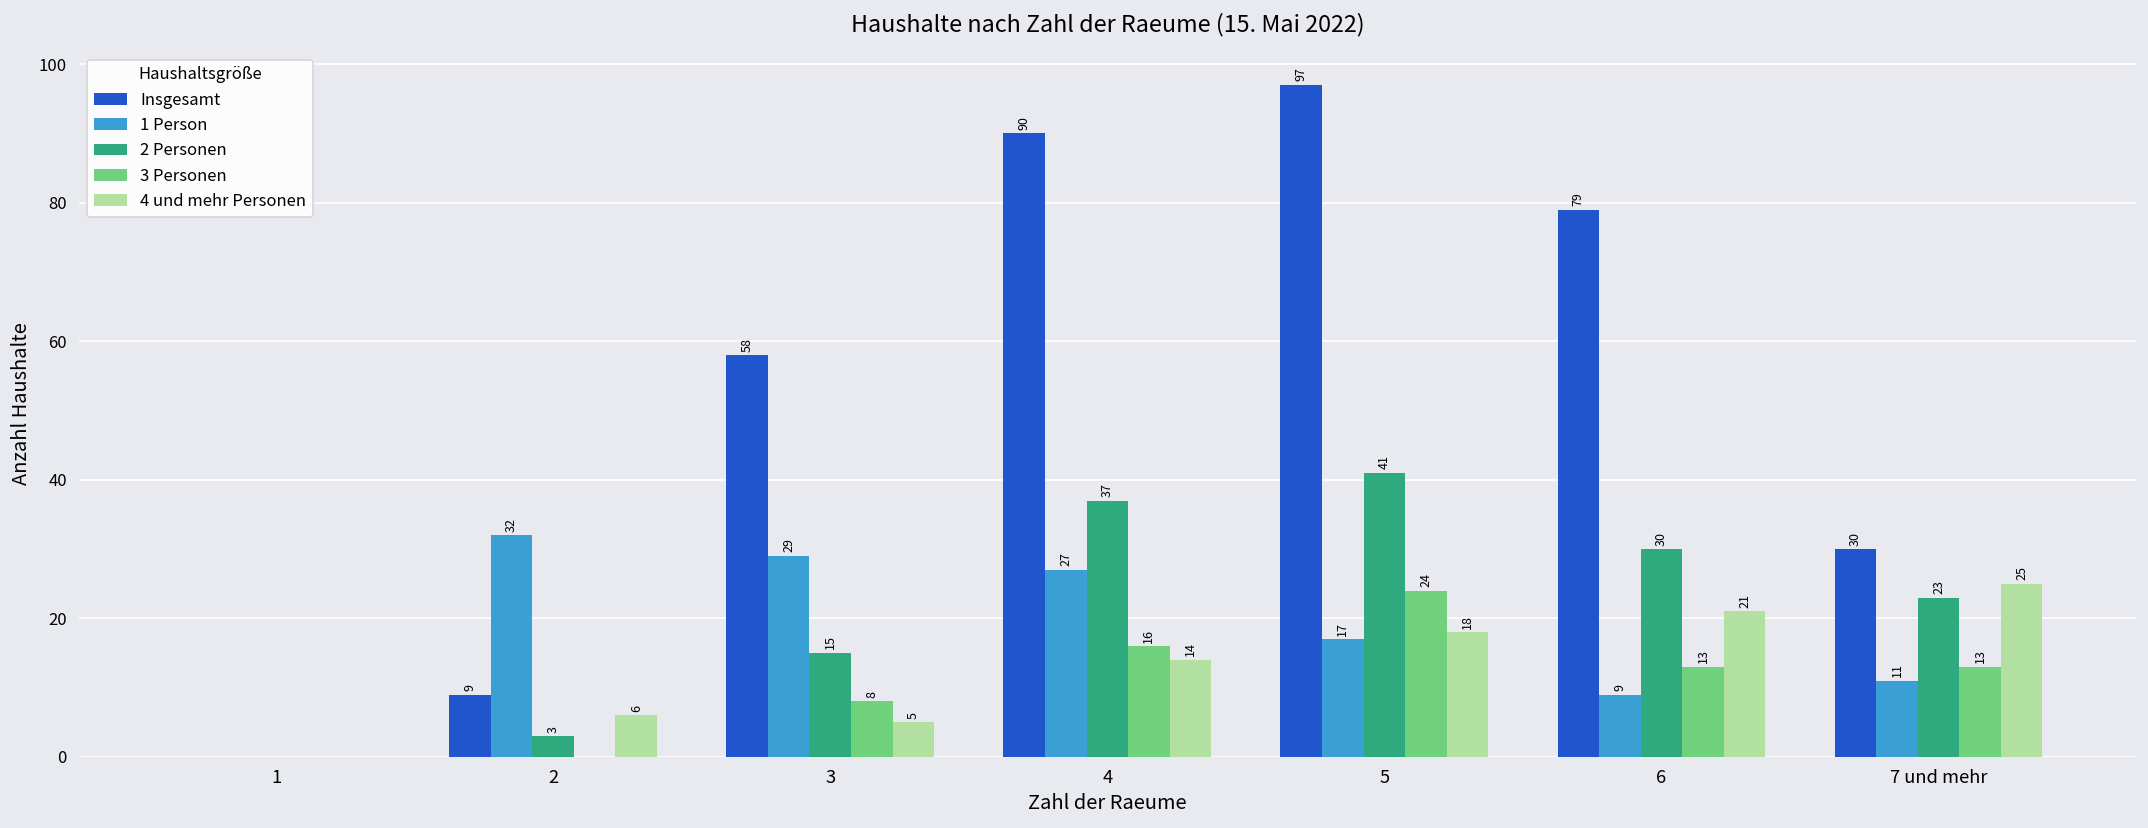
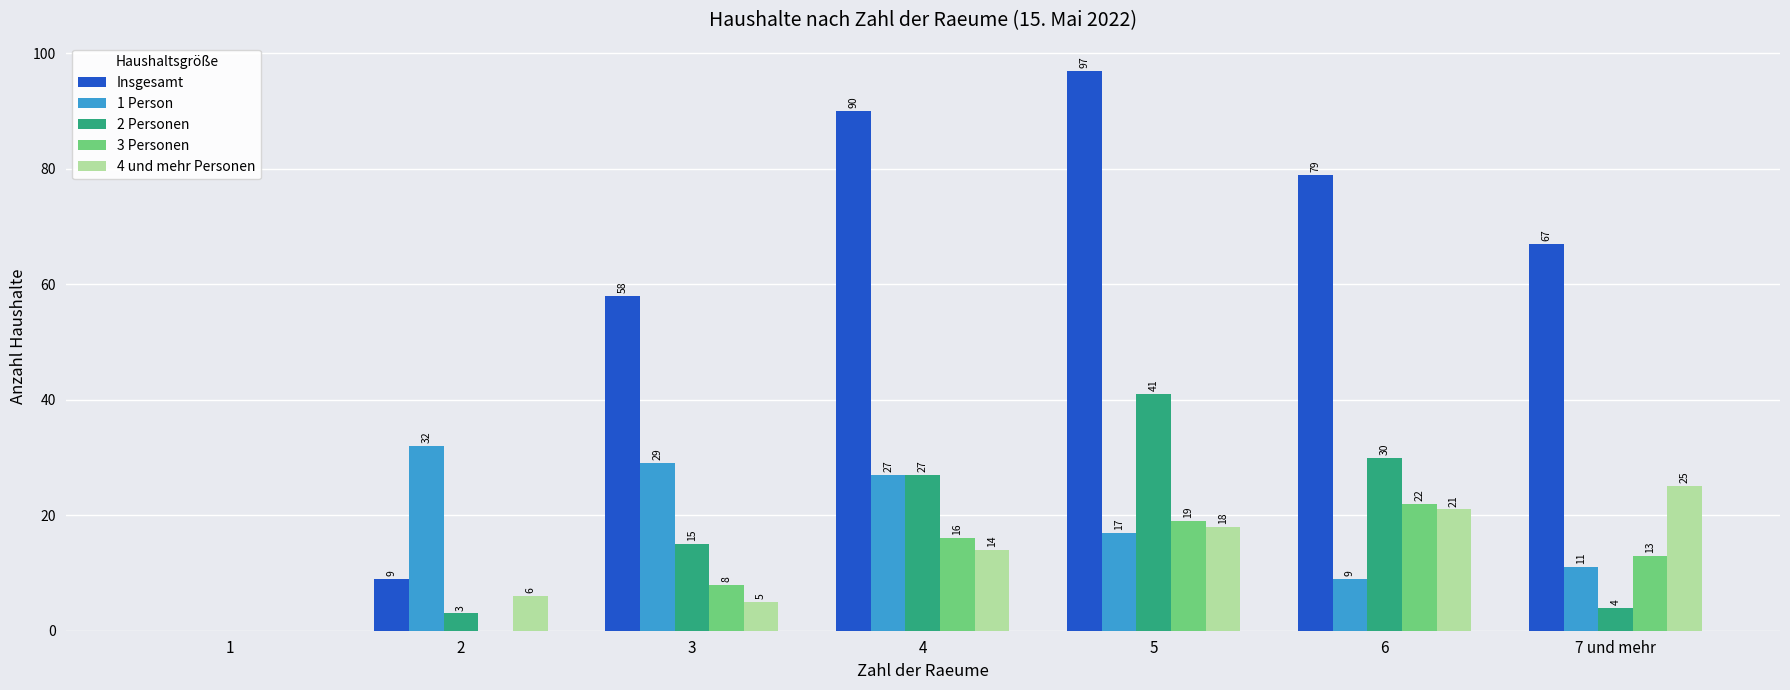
2 Personen, 4: 37 -> 27
3 Personen, 5: 24 -> 19
3 Personen, 6: 13 -> 22
Insgesamt, 7 und mehr: 30 -> 67
2 Personen, 7 und mehr: 23 -> 4
